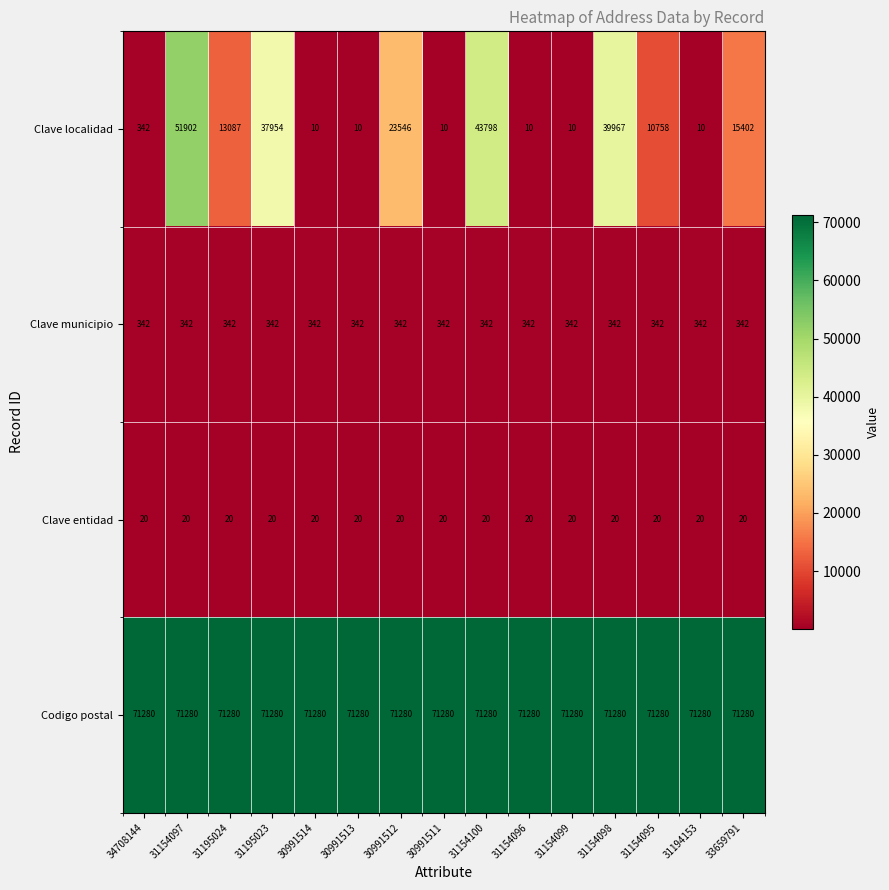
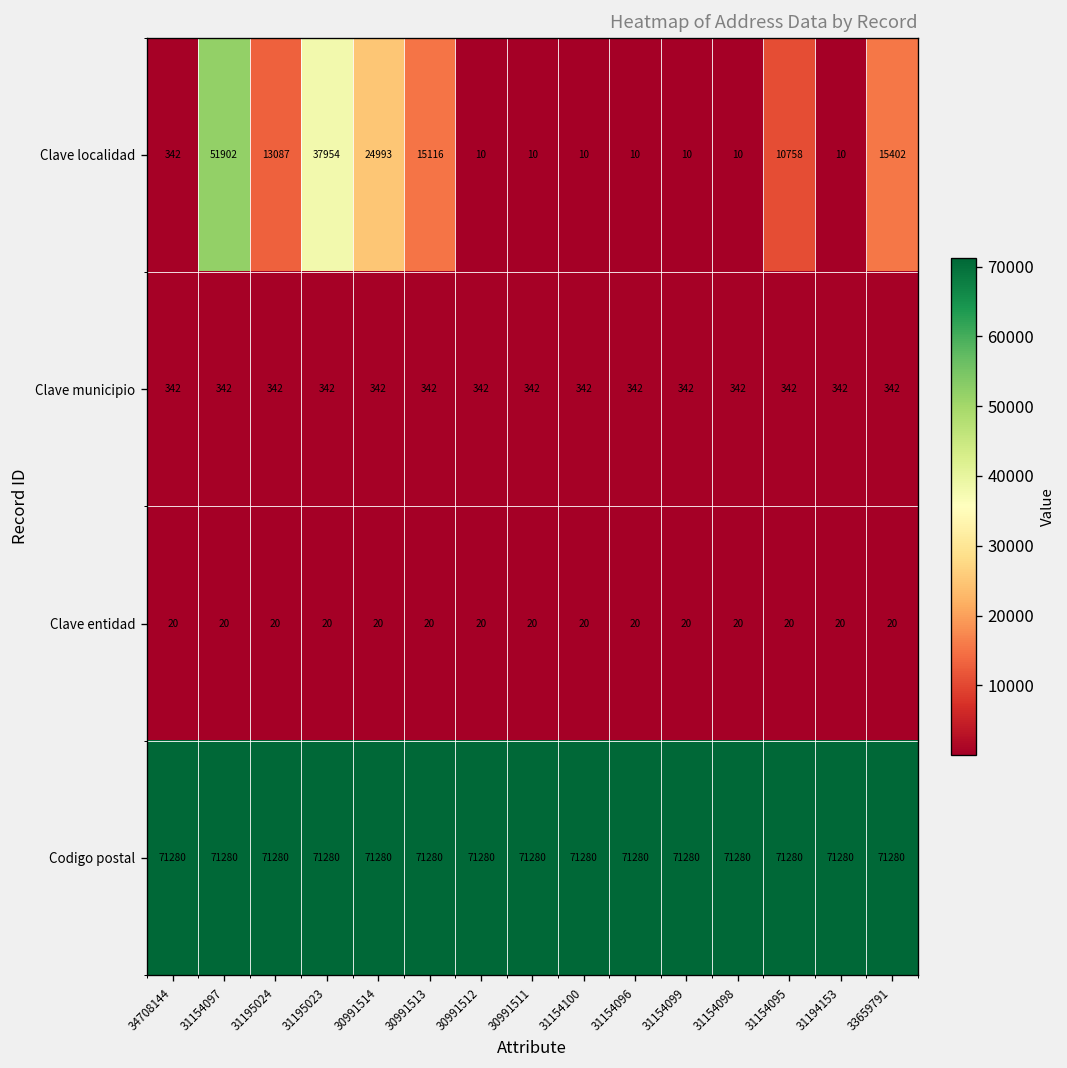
Clave localidad, 30991514: 10 -> 24993
Clave localidad, 30991513: 10 -> 15116
Clave localidad, 30991512: 23546 -> 10
Clave localidad, 31154100: 43798 -> 10
Clave localidad, 31154098: 39967 -> 10
